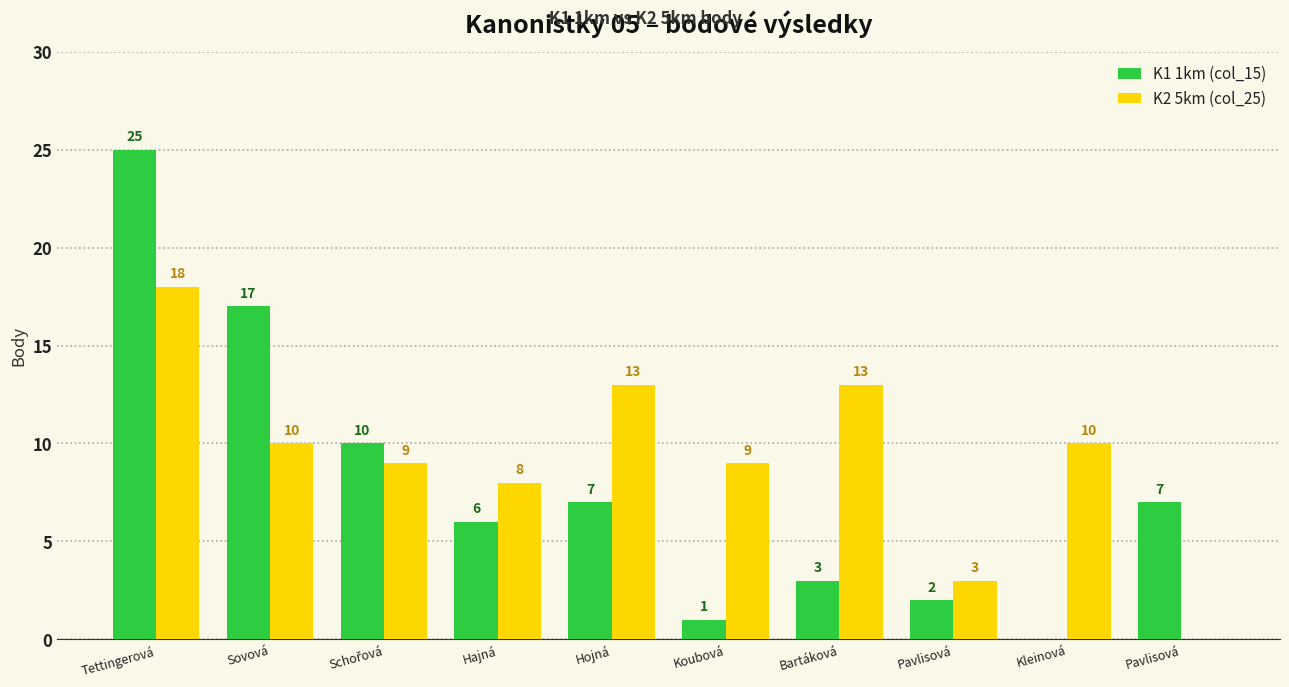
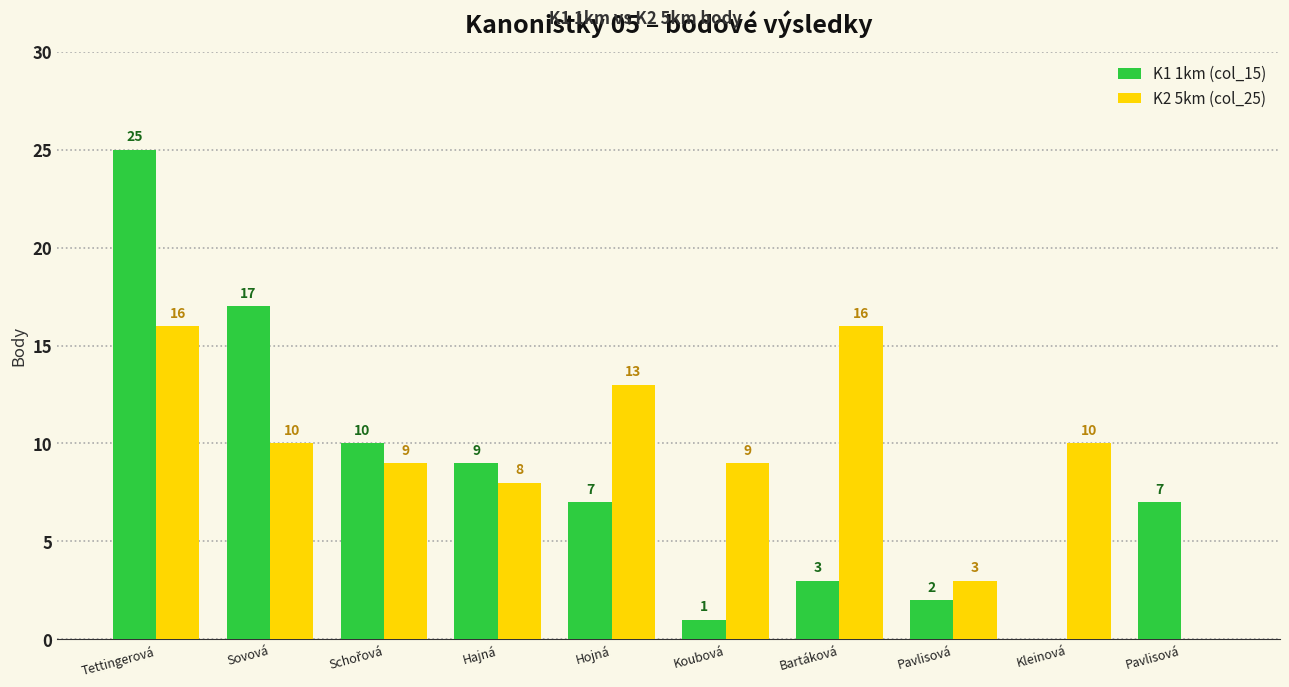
K2 5km (col_25), Tettingerová: 18 -> 16
K1 1km (col_15), Hajná: 6 -> 9
K2 5km (col_25), Bartáková: 13 -> 16
